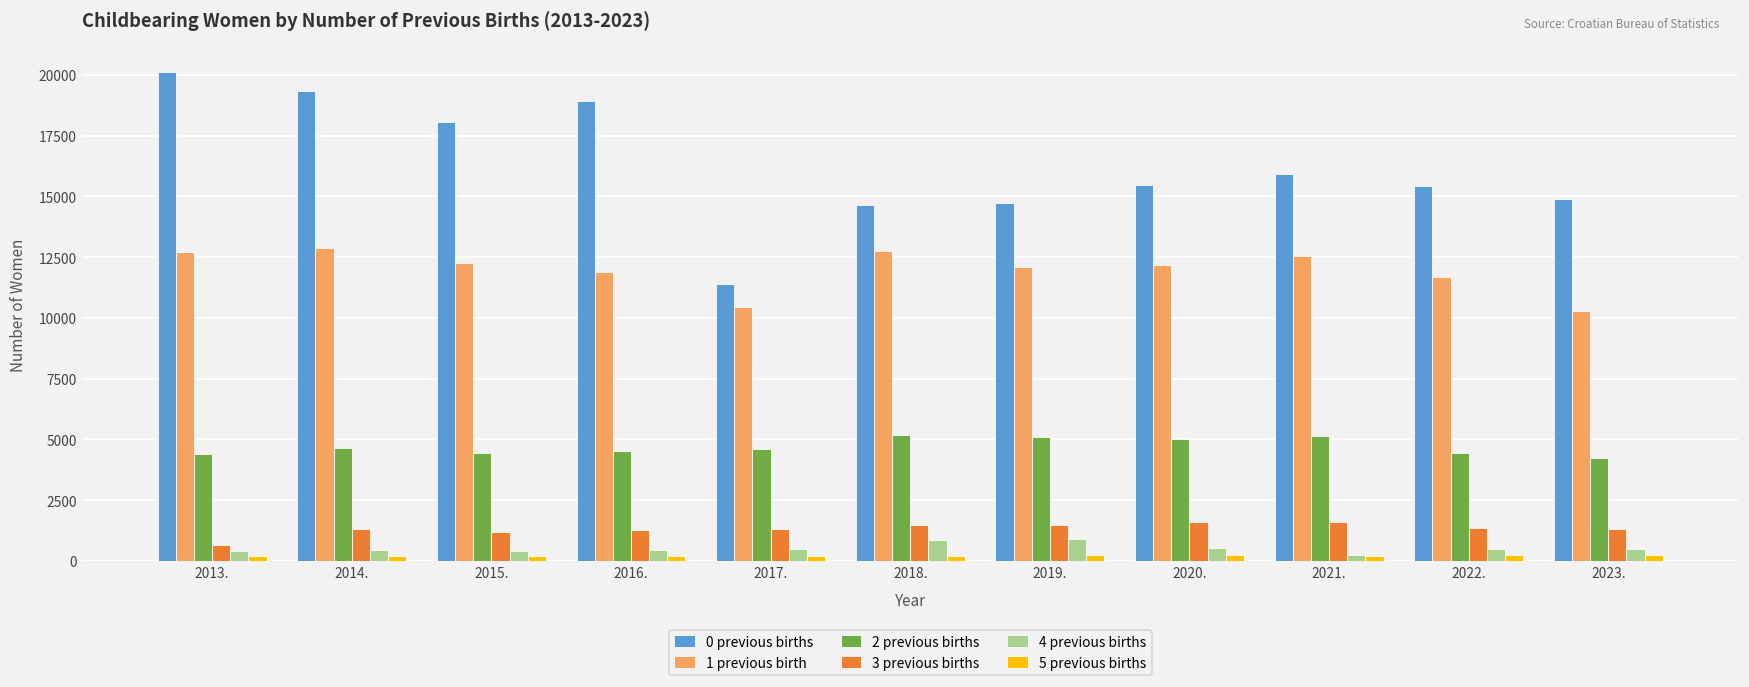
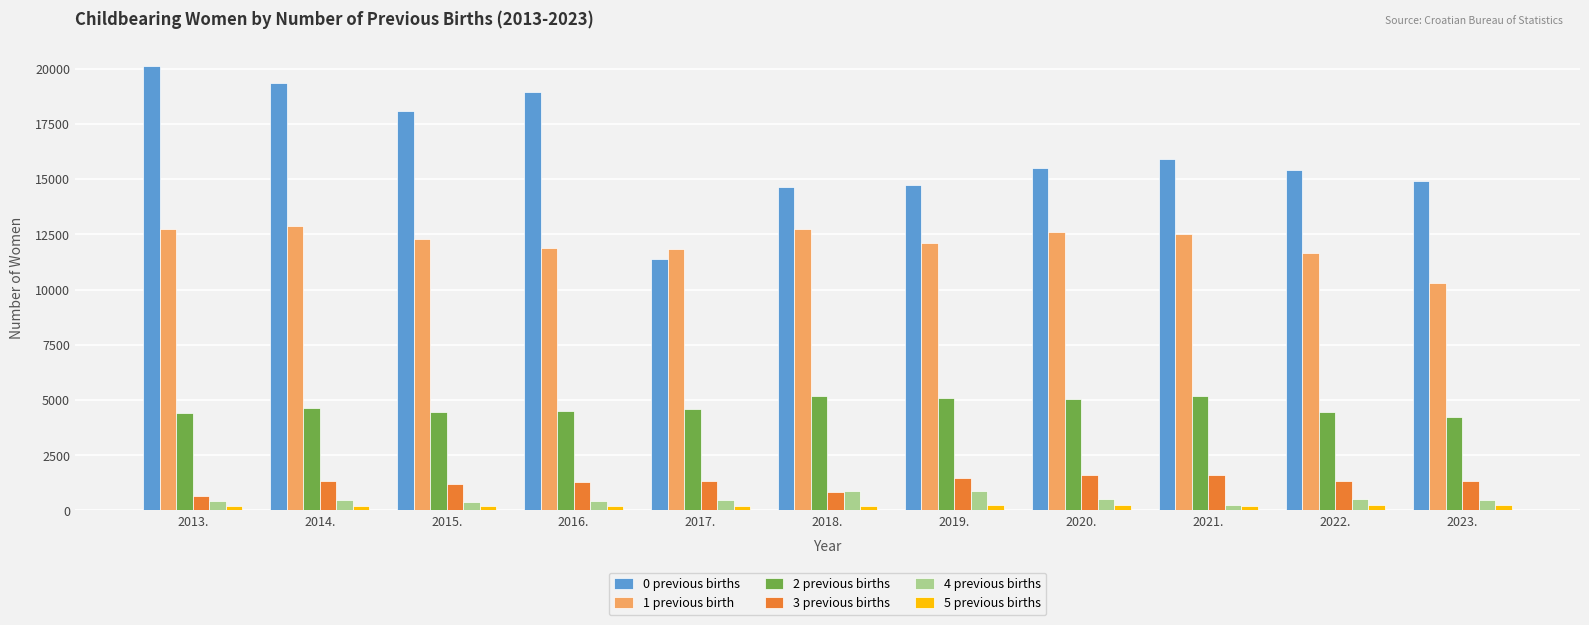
1 previous birth, 2017.: 10400 -> 11800
3 previous births, 2018.: 1500 -> 800
1 previous birth, 2020.: 12200 -> 12600
